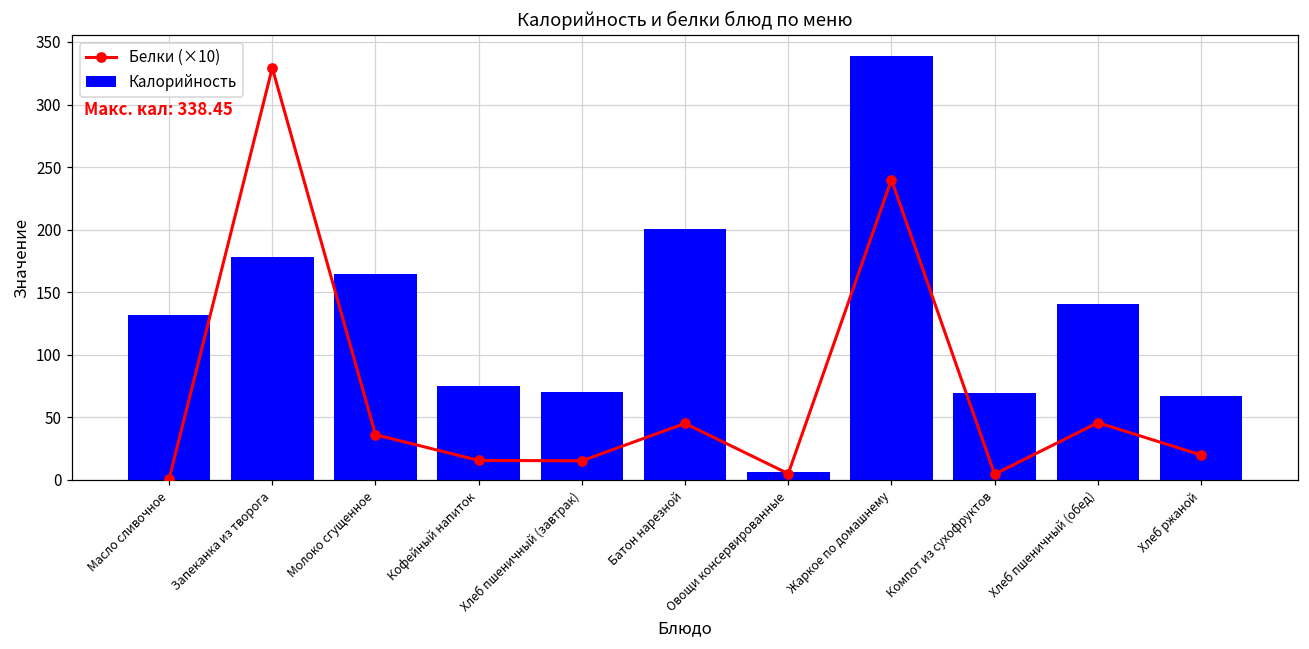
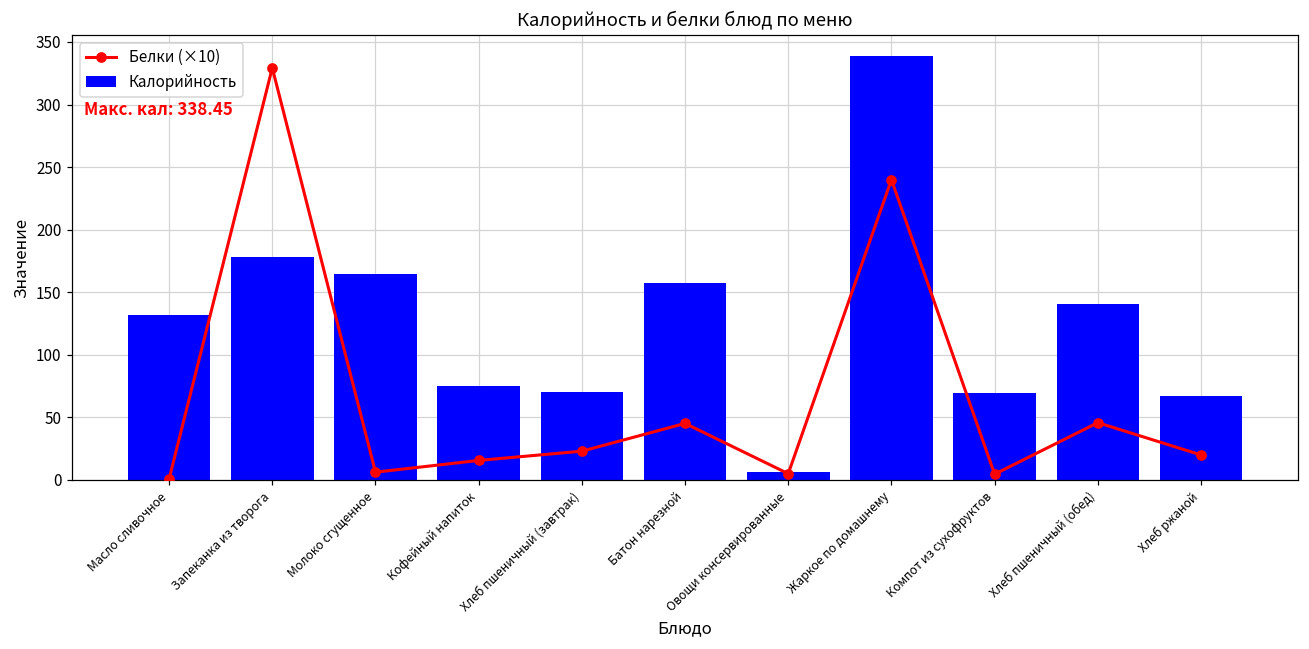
Белки (×10), Молоко сгущенное: 36 -> 6
Белки (×10), Хлеб пшеничный (завтрак): 15 -> 23
Калорийность, Батон нарезной: 201 -> 157
